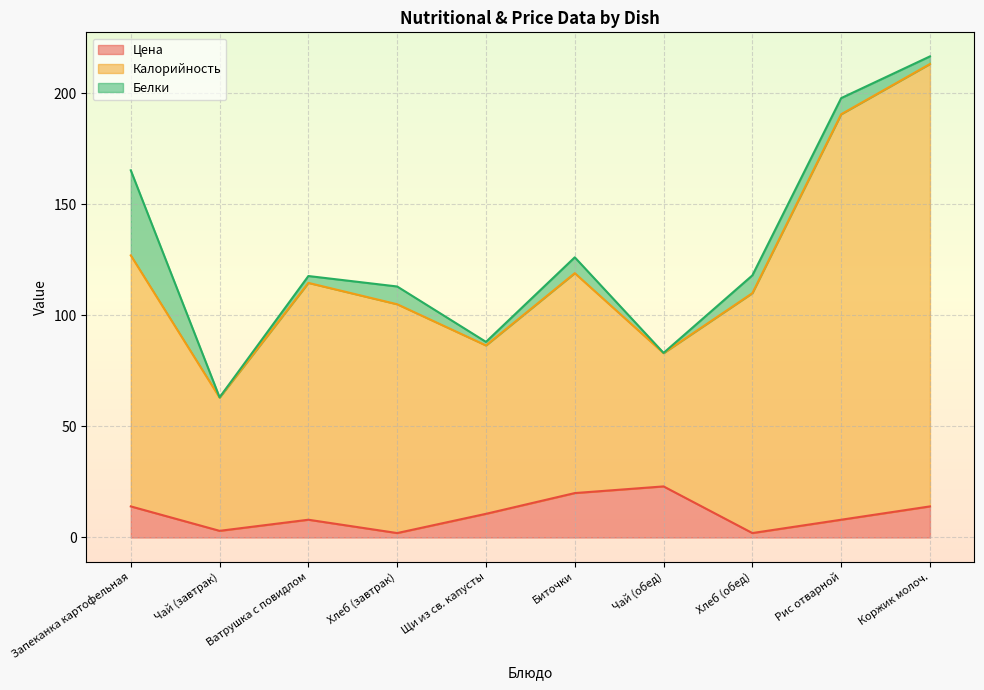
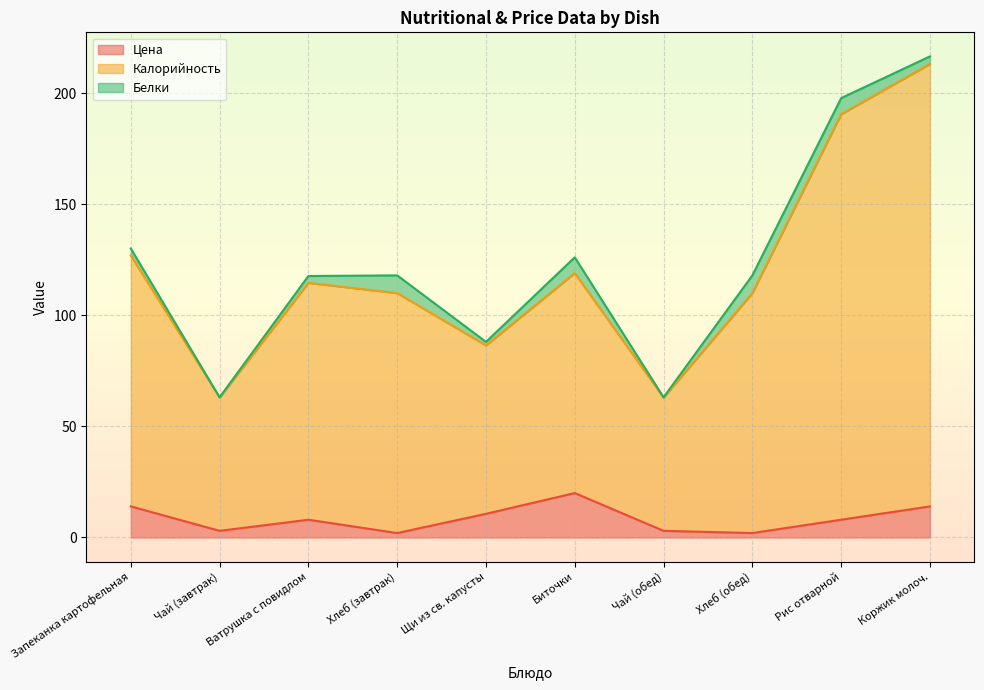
Белки, Запеканка картофельная: 38 -> 3
Калорийность, Хлеб (завтрак): 103 -> 108
Цена, Чай (обед): 23 -> 3
